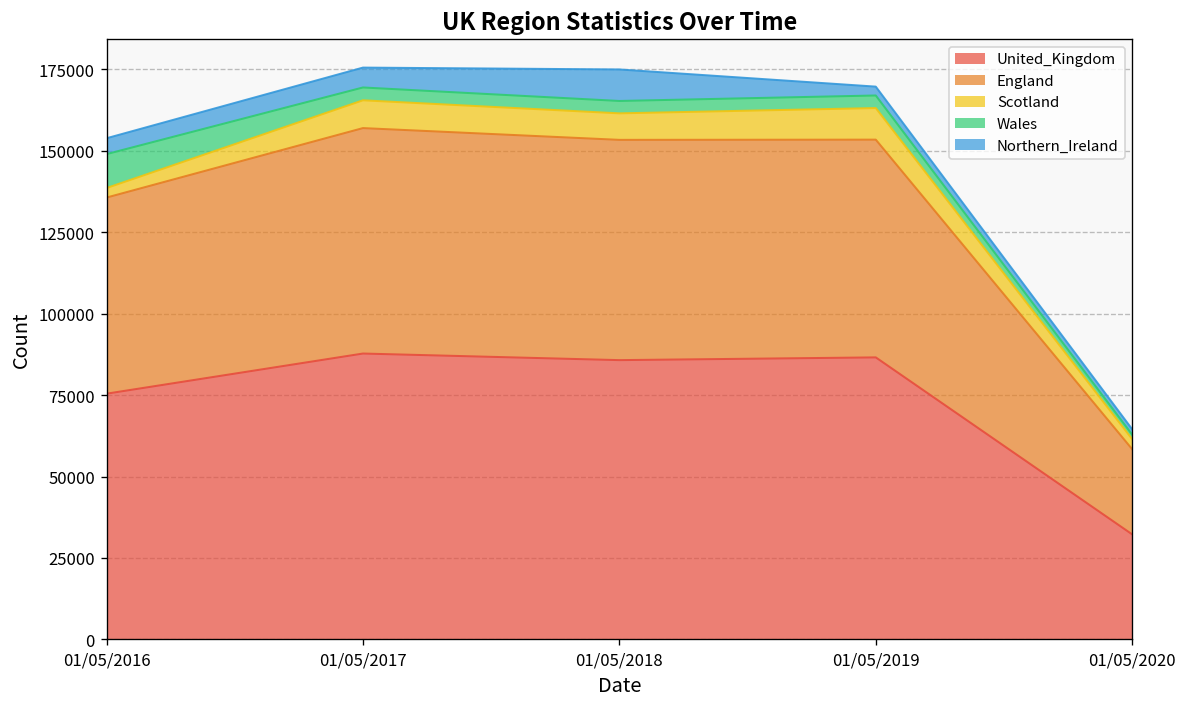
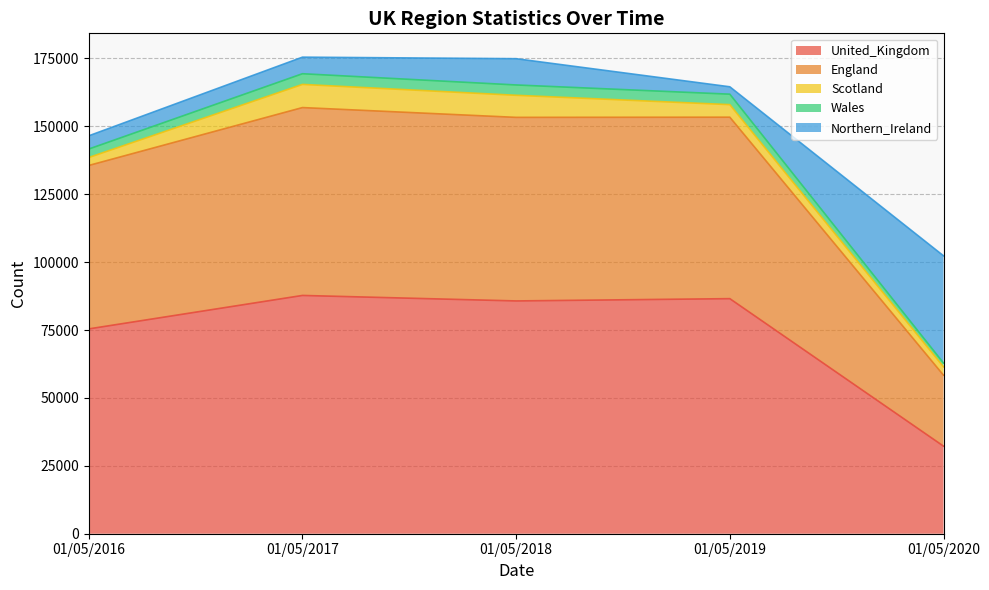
Wales, 01/05/2016: 10000 -> 3000
Scotland, 01/05/2019: 10000 -> 5000
Northern_Ireland, 01/05/2020: 2000 -> 39000
